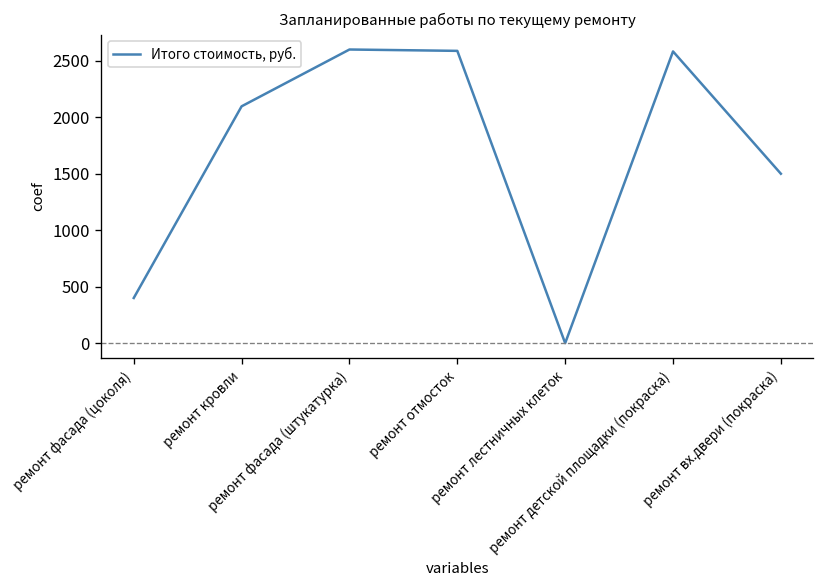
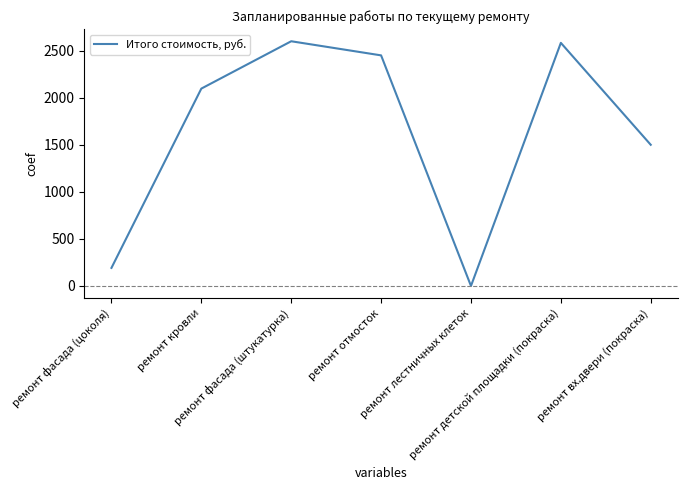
ремонт фасада (цоколя): 400 -> 200
ремонт отмосток: 2600 -> 2500
